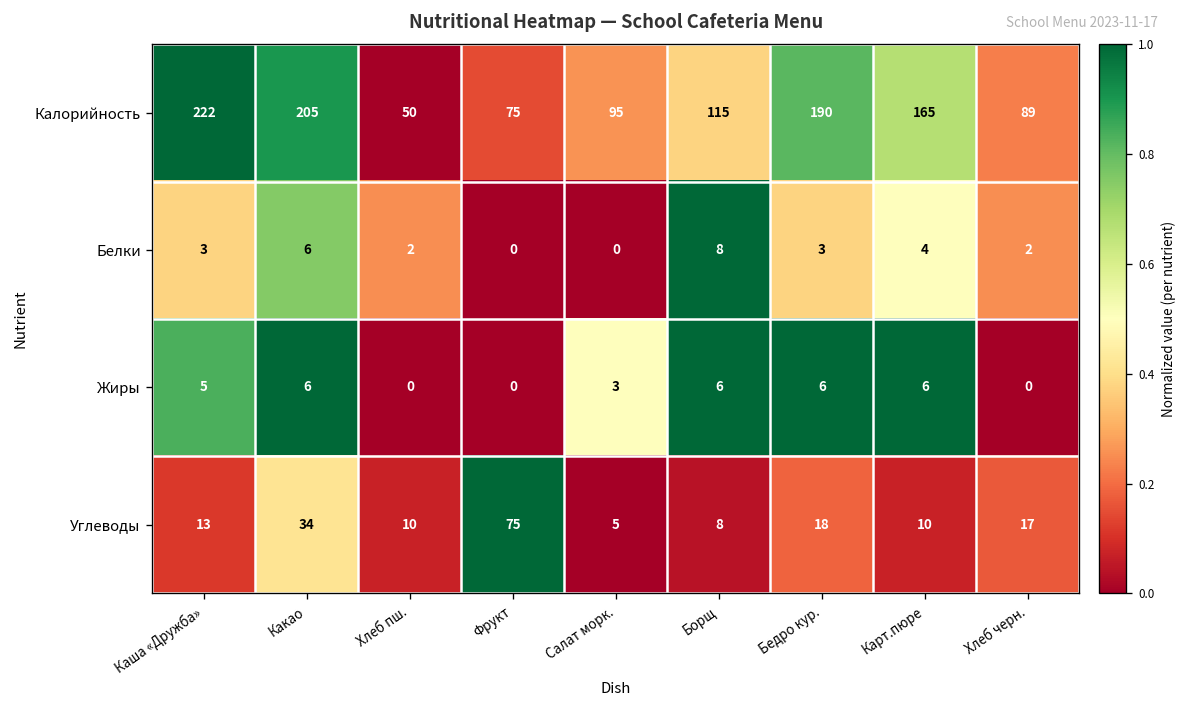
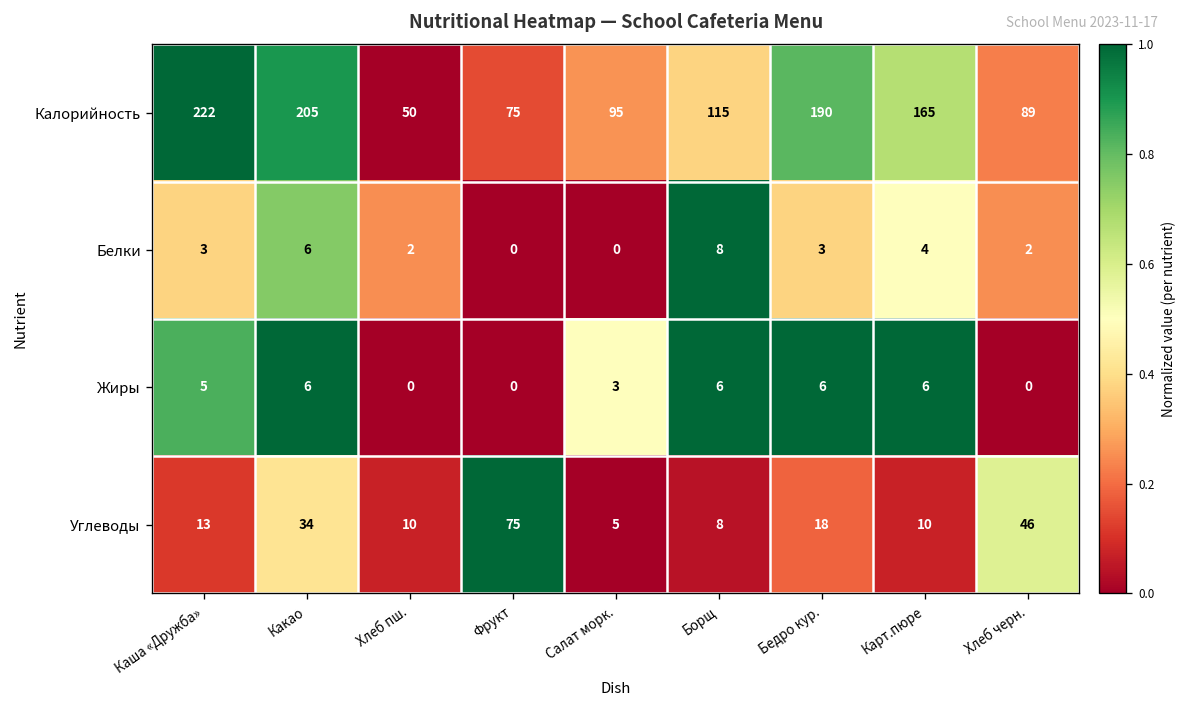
Углеводы, Хлеб черн.: 17 -> 46
